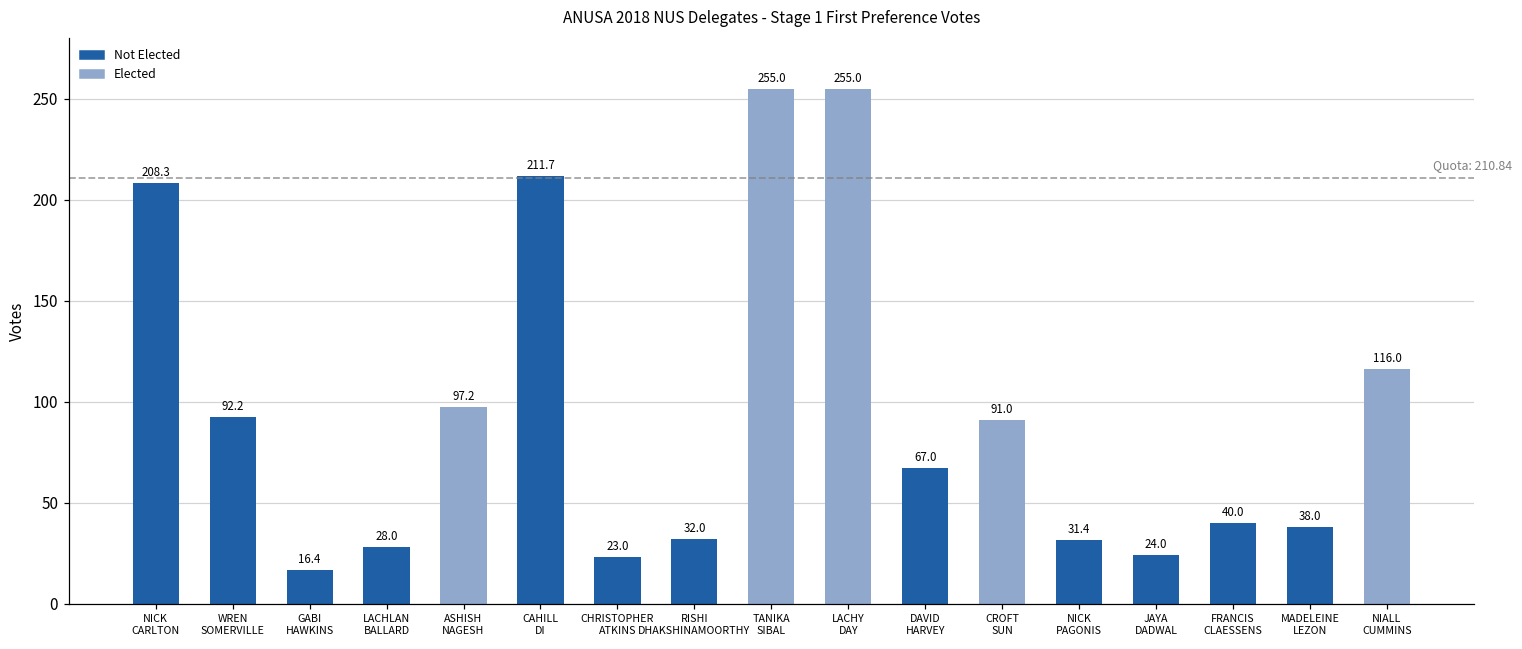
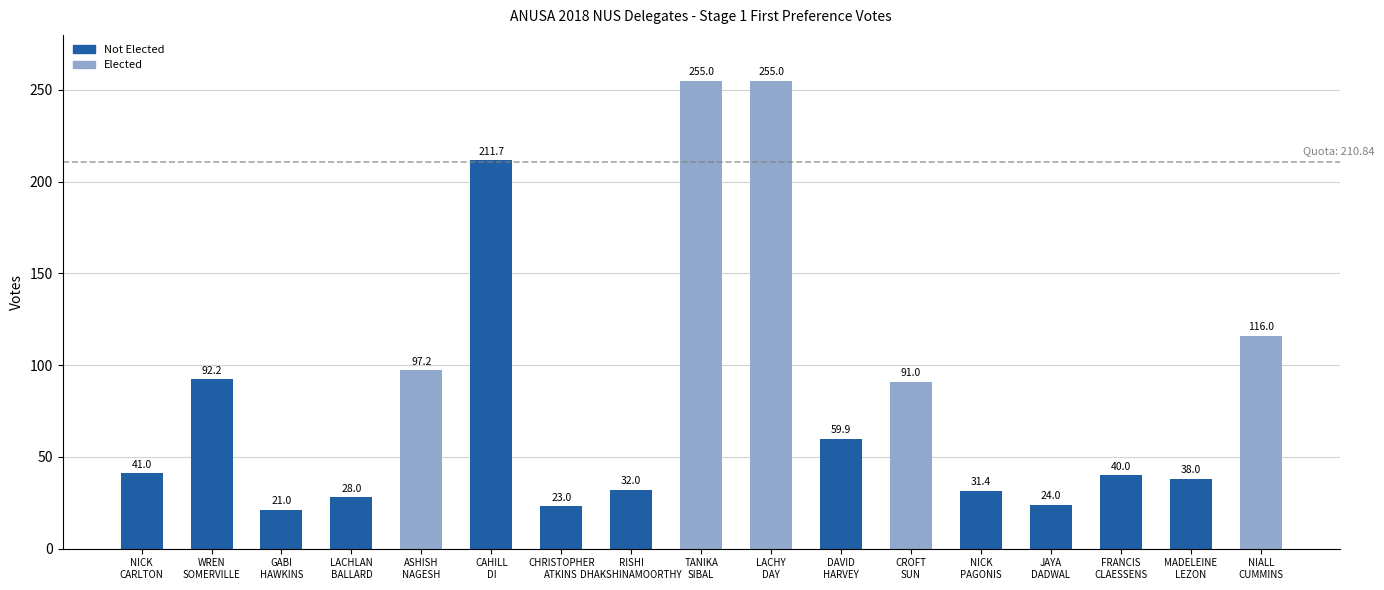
NICK CARLTON: 208.3 -> 41.0
GABI HAWKINS: 16.4 -> 21.0
DAVID HARVEY: 67.0 -> 59.9
